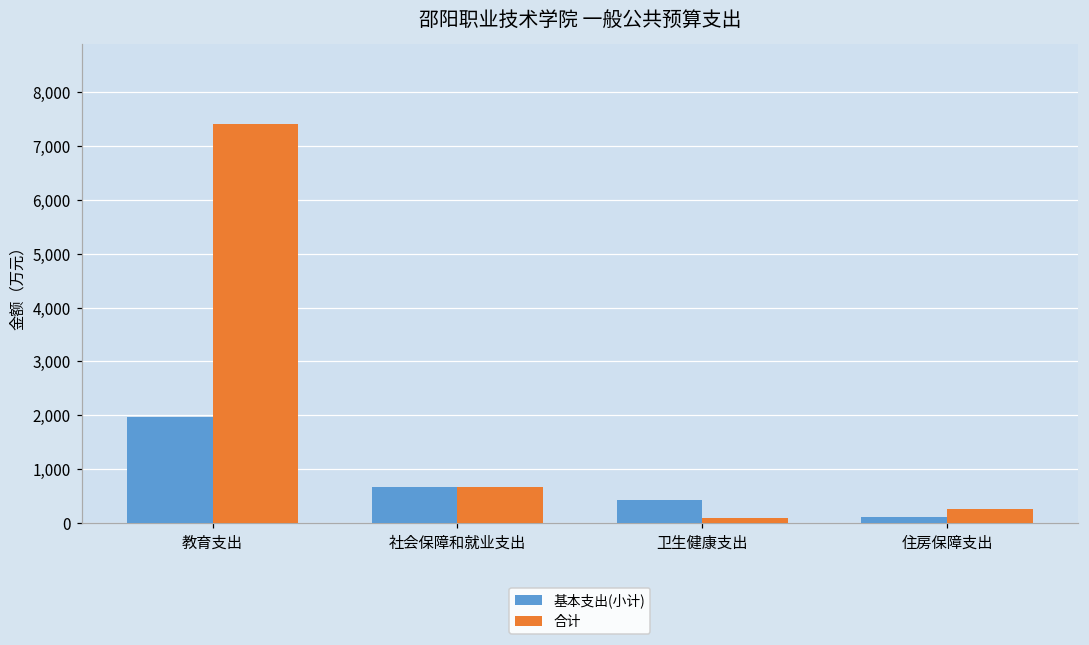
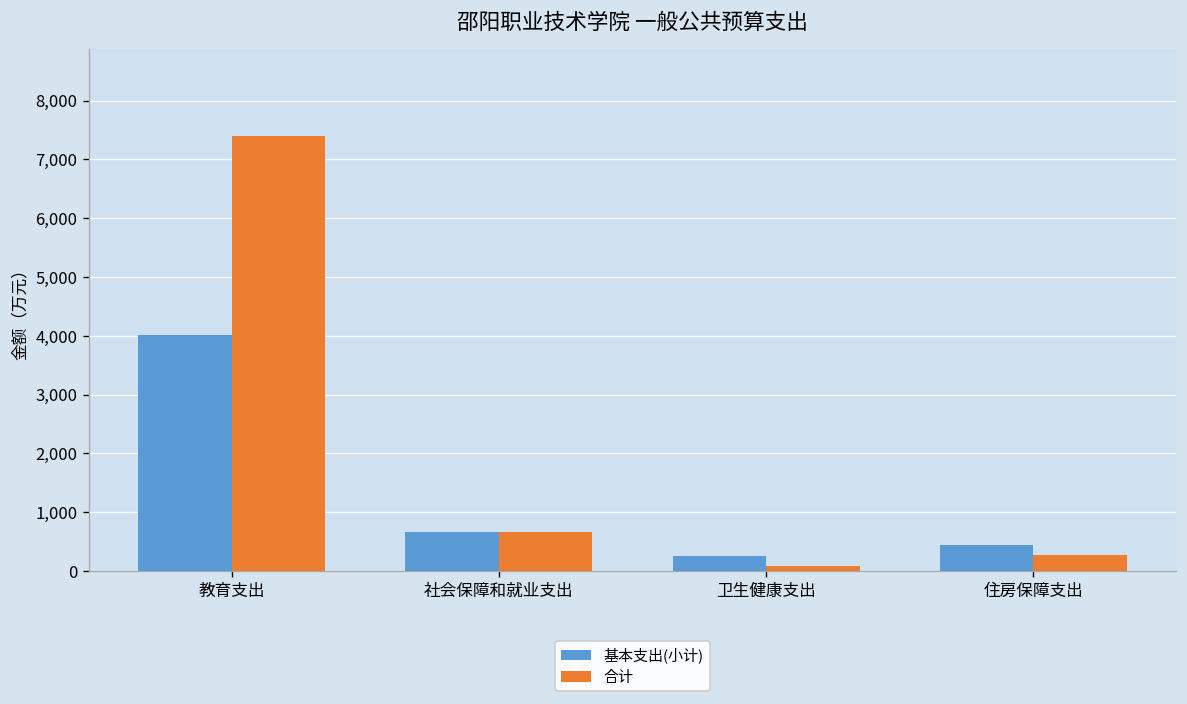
基本支出(小计), 教育支出: 2,000 -> 4,000
基本支出(小计), 卫生健康支出: 400 -> 300
基本支出(小计), 住房保障支出: 100 -> 400
